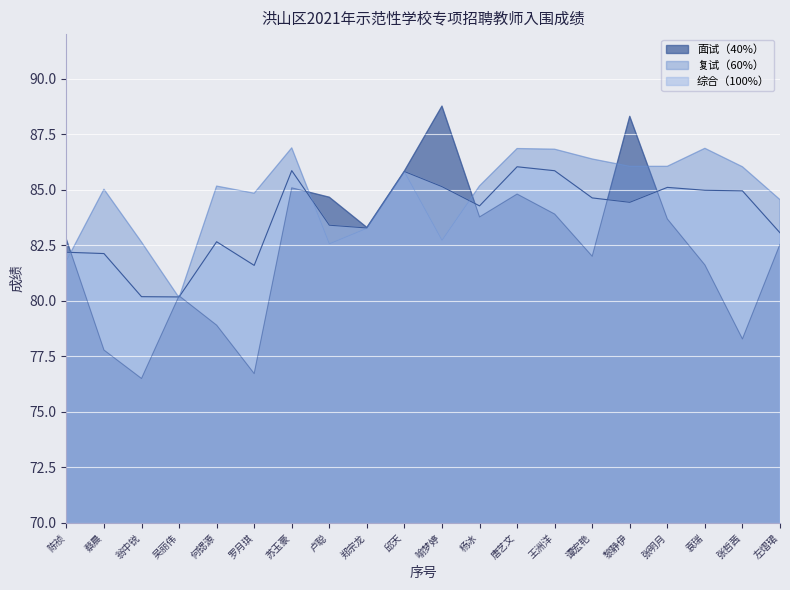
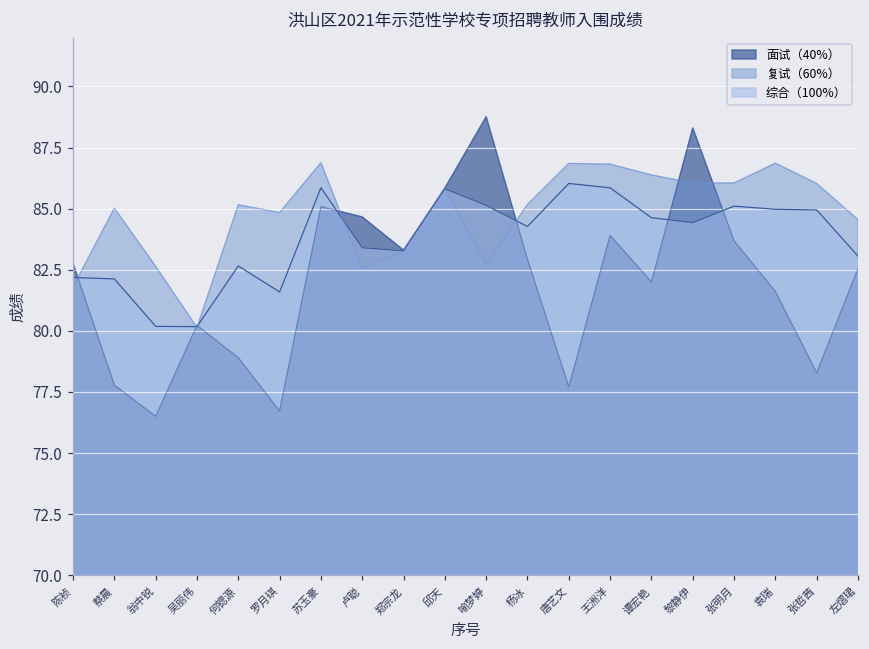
面试（40%）, 杨冰: 83.8 -> 82.9
面试（40%）, 唐艺文: 84.8 -> 77.7
